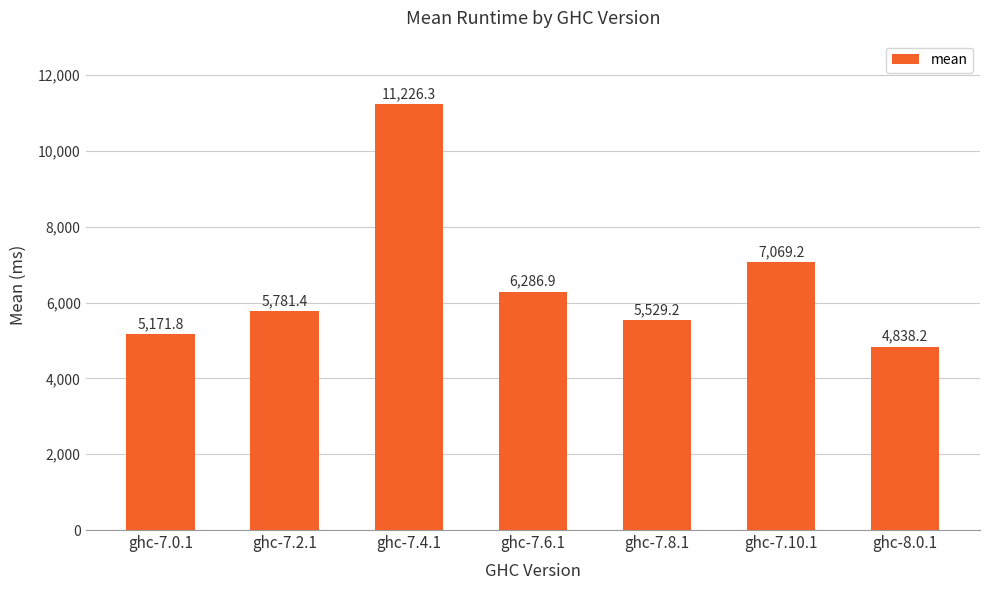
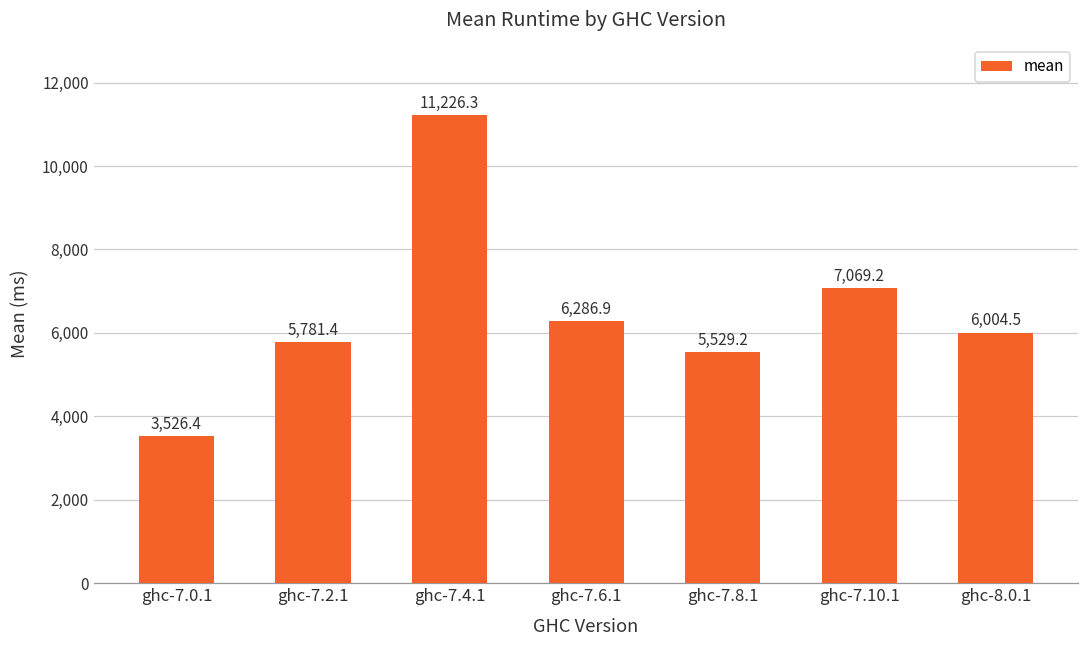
ghc-7.0.1: 5,171.8 -> 3,526.4
ghc-8.0.1: 4,838.2 -> 6,004.5
